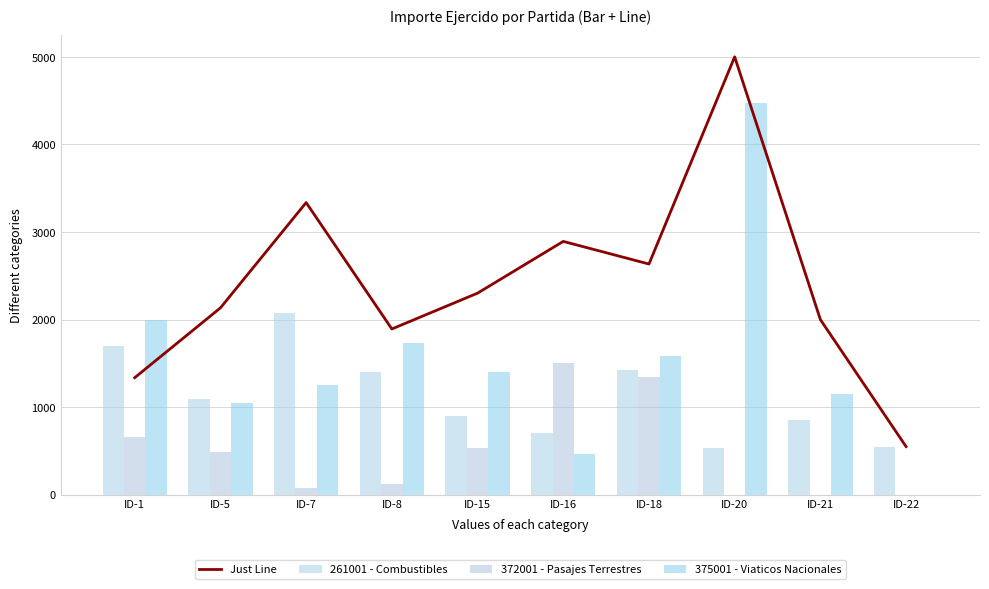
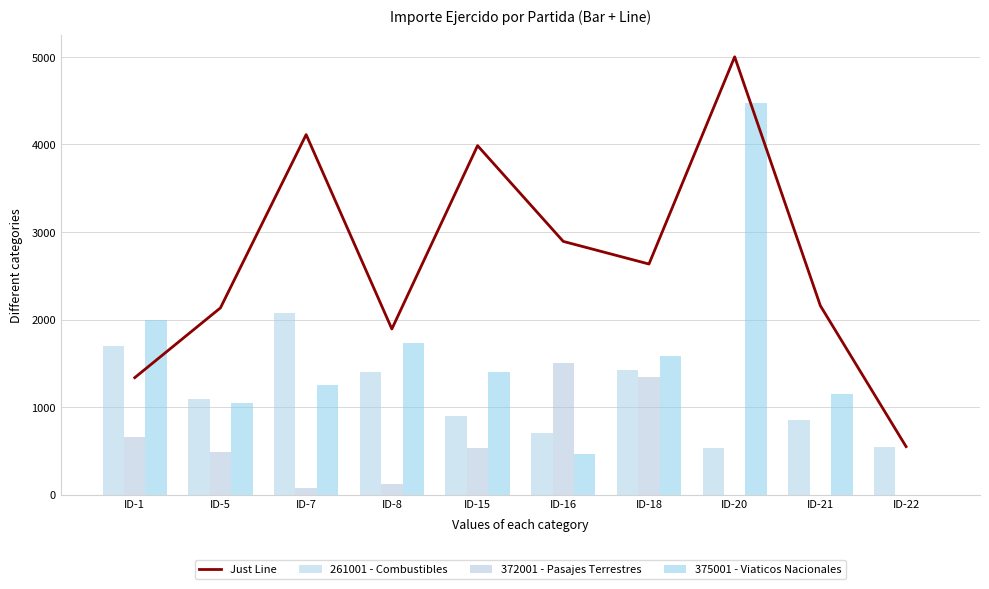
Just Line, ID-7: 3300 -> 4100
Just Line, ID-15: 2300 -> 4000
Just Line, ID-21: 2000 -> 2200
